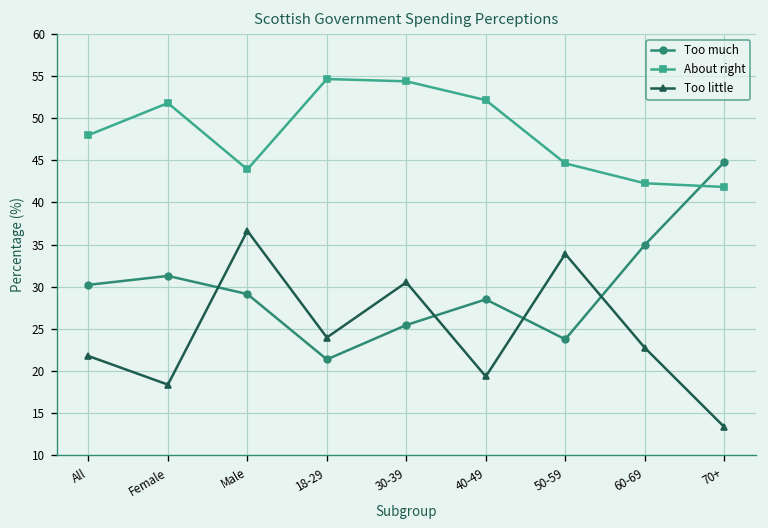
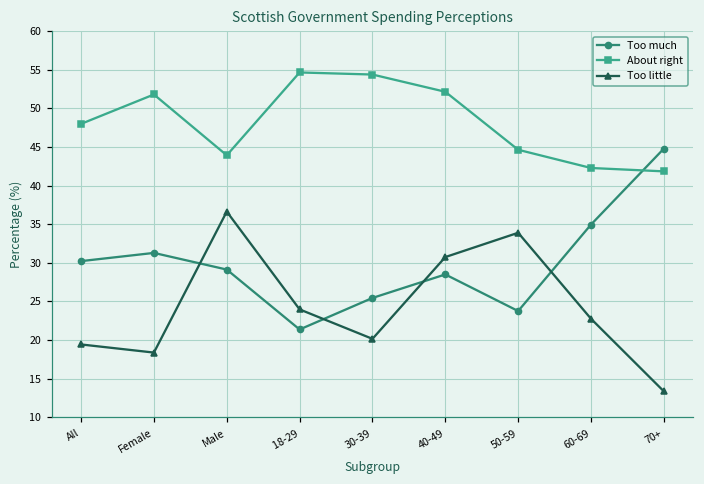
Too little, All: 22 -> 19
Too little, 30-39: 31 -> 20
Too little, 40-49: 19 -> 31
